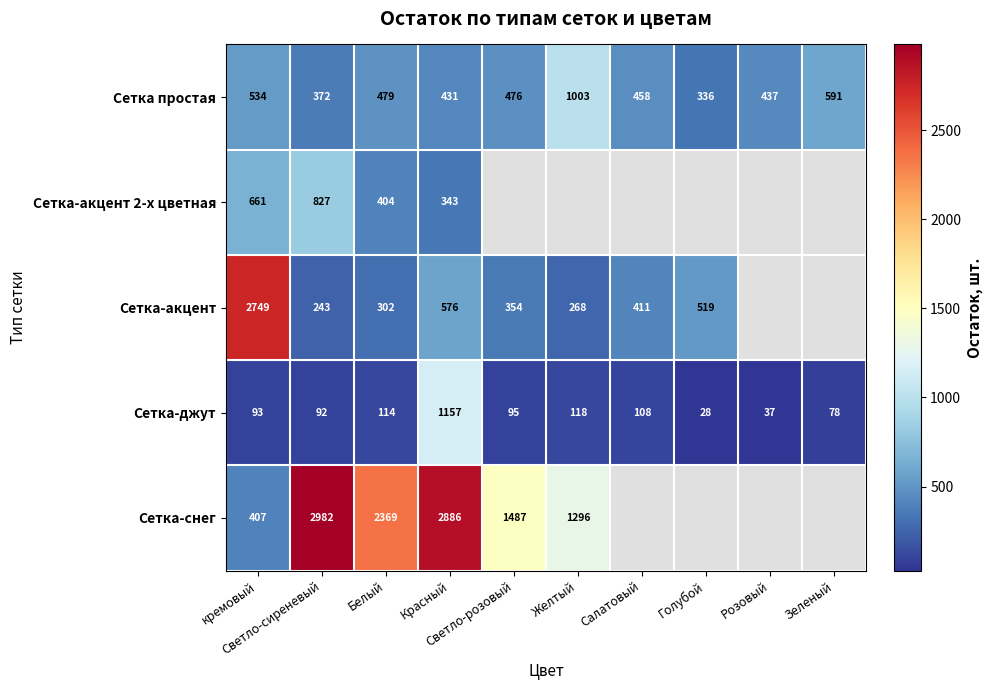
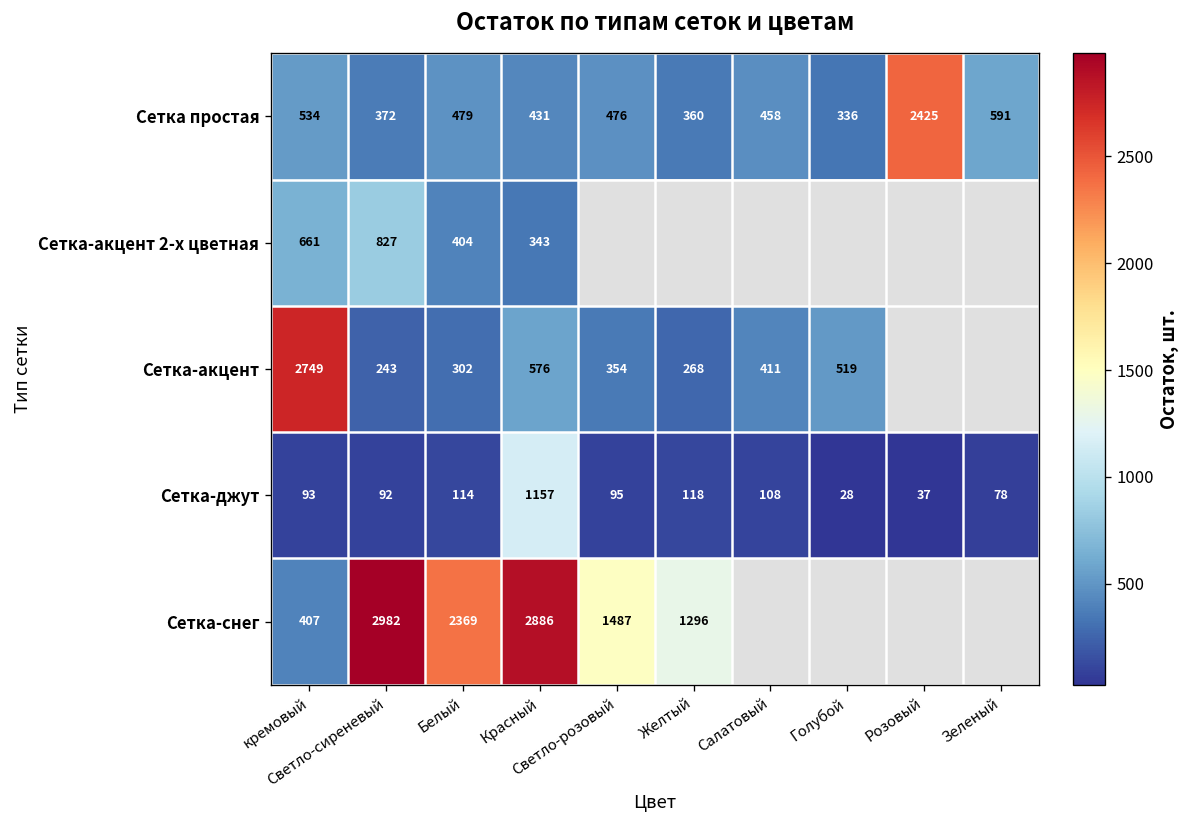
Сетка простая, Желтый: 1003 -> 360
Сетка простая, Розовый: 437 -> 2425
